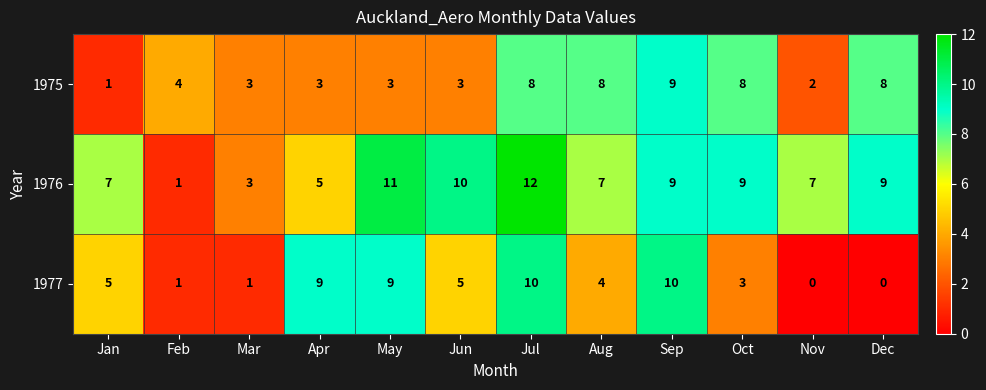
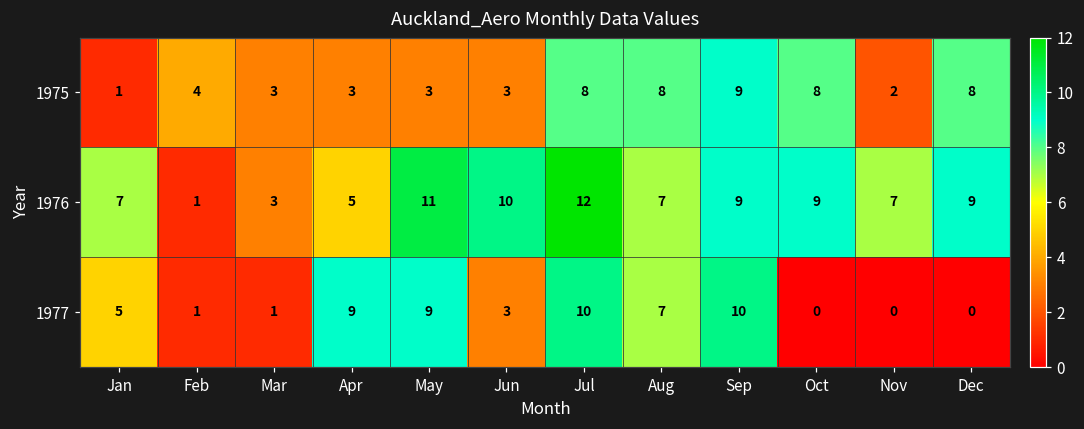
1977, Jun: 5 -> 3
1977, Aug: 4 -> 7
1977, Oct: 3 -> 0
